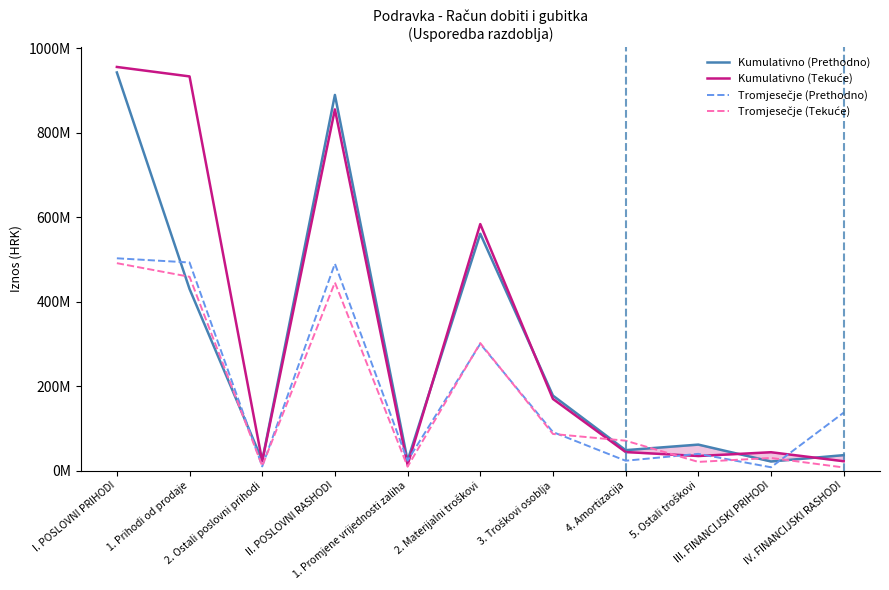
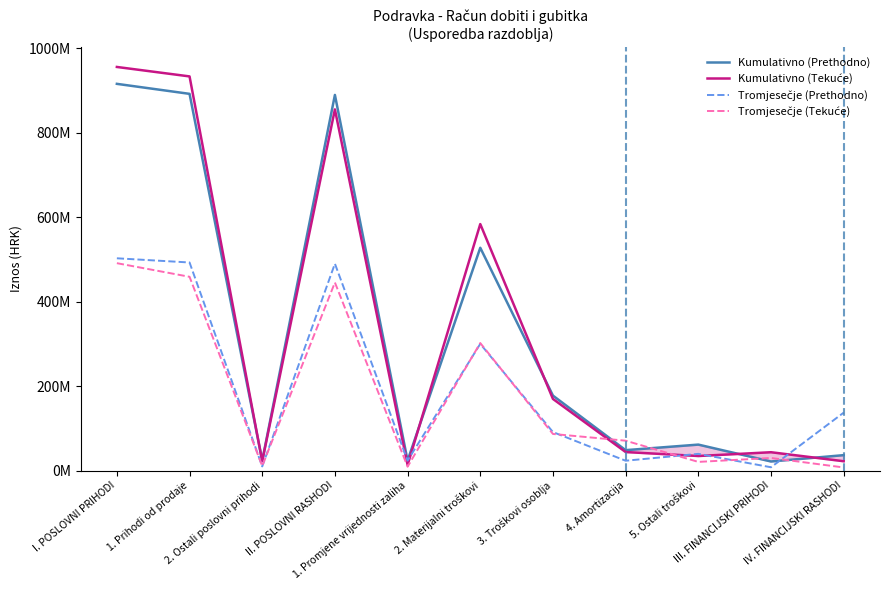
Kumulativno (Prethodno), I. POSLOVNI PRIHODI: 940000000 -> 920000000
Kumulativno (Prethodno), 1. Prihodi od prodaje: 430000000 -> 890000000
Kumulativno (Prethodno), 2. Materijalni troškovi: 560000000 -> 530000000
